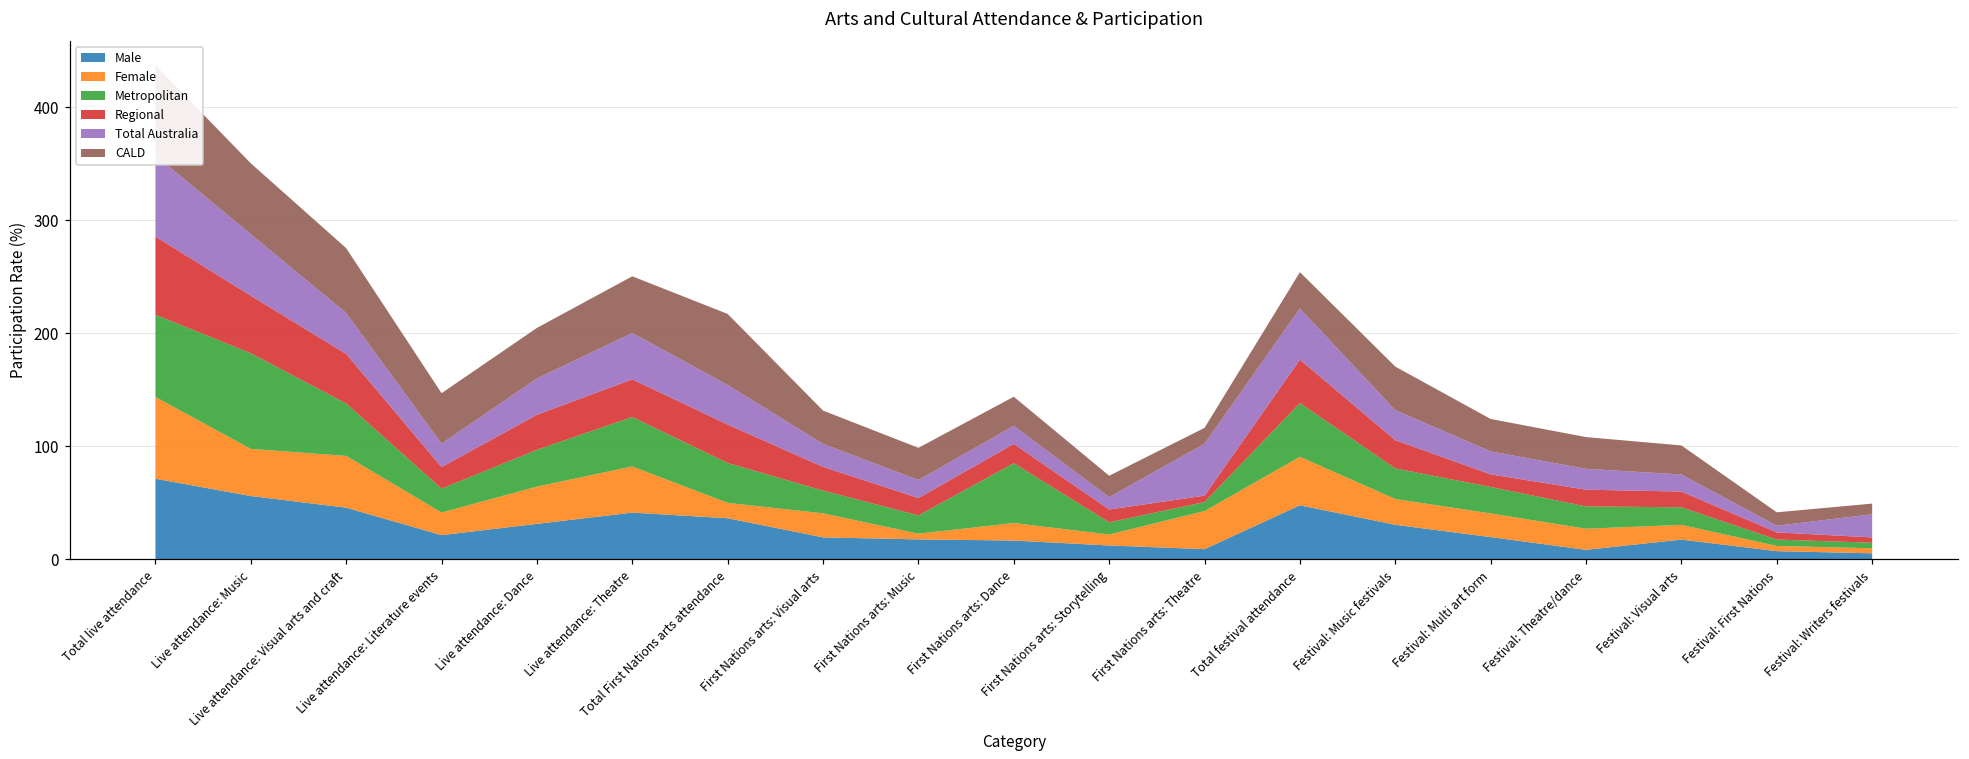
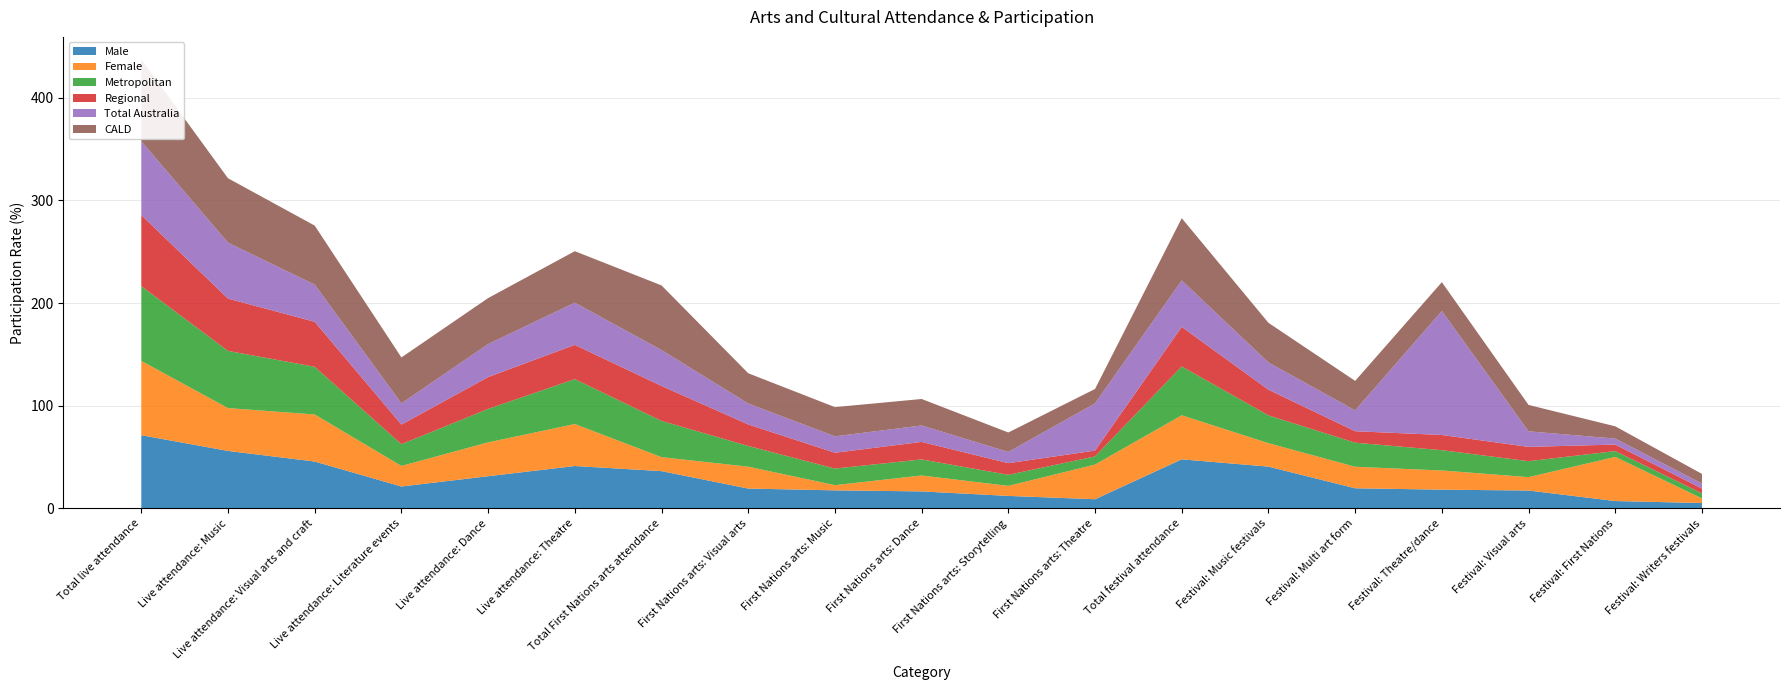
Metropolitan, Live attendance: Music: 85 -> 56
Metropolitan, First Nations arts: Dance: 53 -> 16
CALD, Total festival attendance: 32 -> 61
Male, Festival: Music festivals: 31 -> 41
Male, Festival: Theatre/dance: 8 -> 18
Total Australia, Festival: Theatre/dance: 18 -> 121
Female, Festival: First Nations: 5 -> 43
Total Australia, Festival: Writers festivals: 21 -> 5
